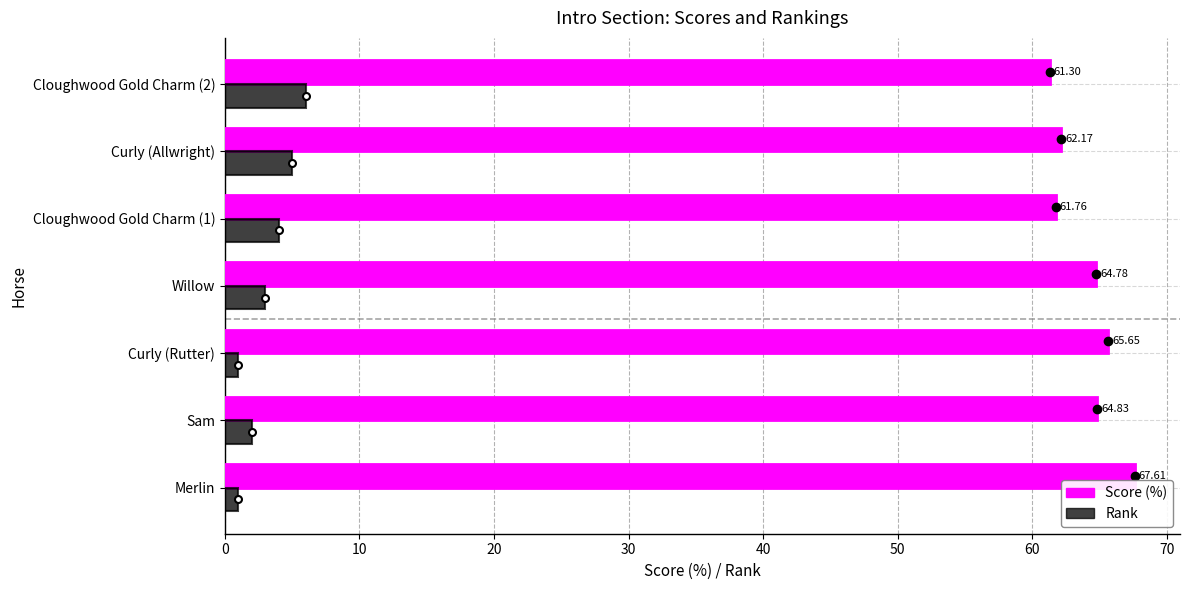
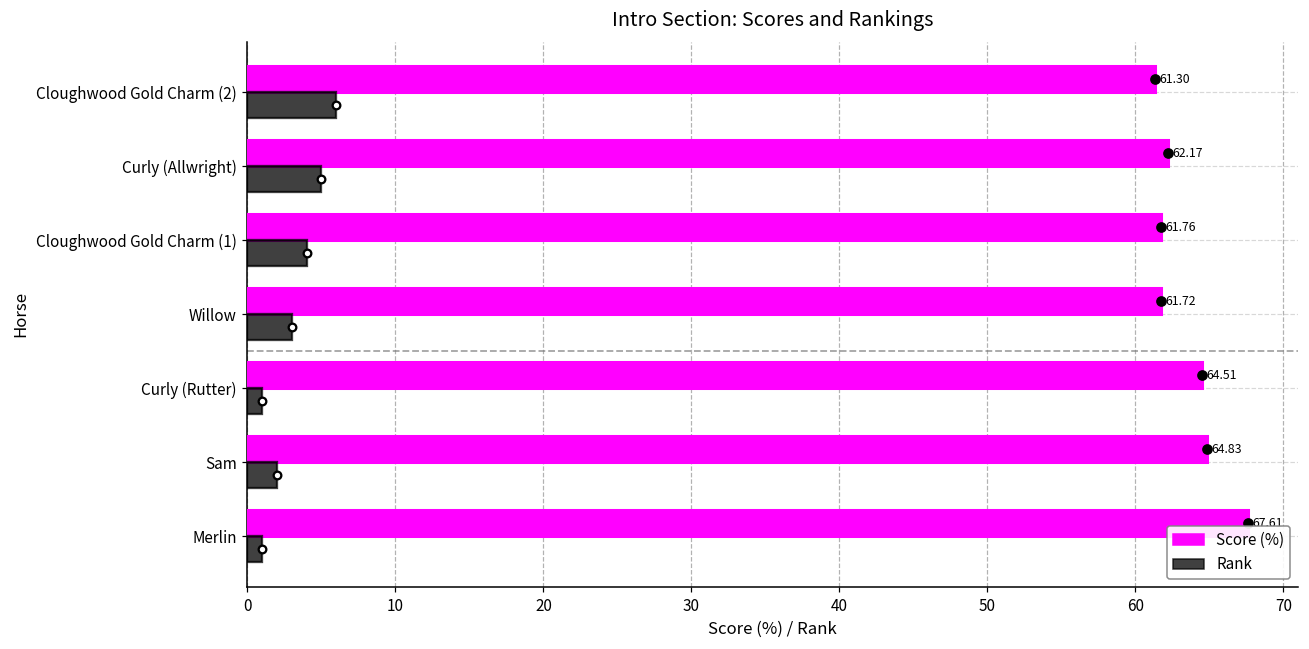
Score (%), Willow: 64.78 -> 61.72
Score (%), Curly (Rutter): 65.65 -> 64.51
